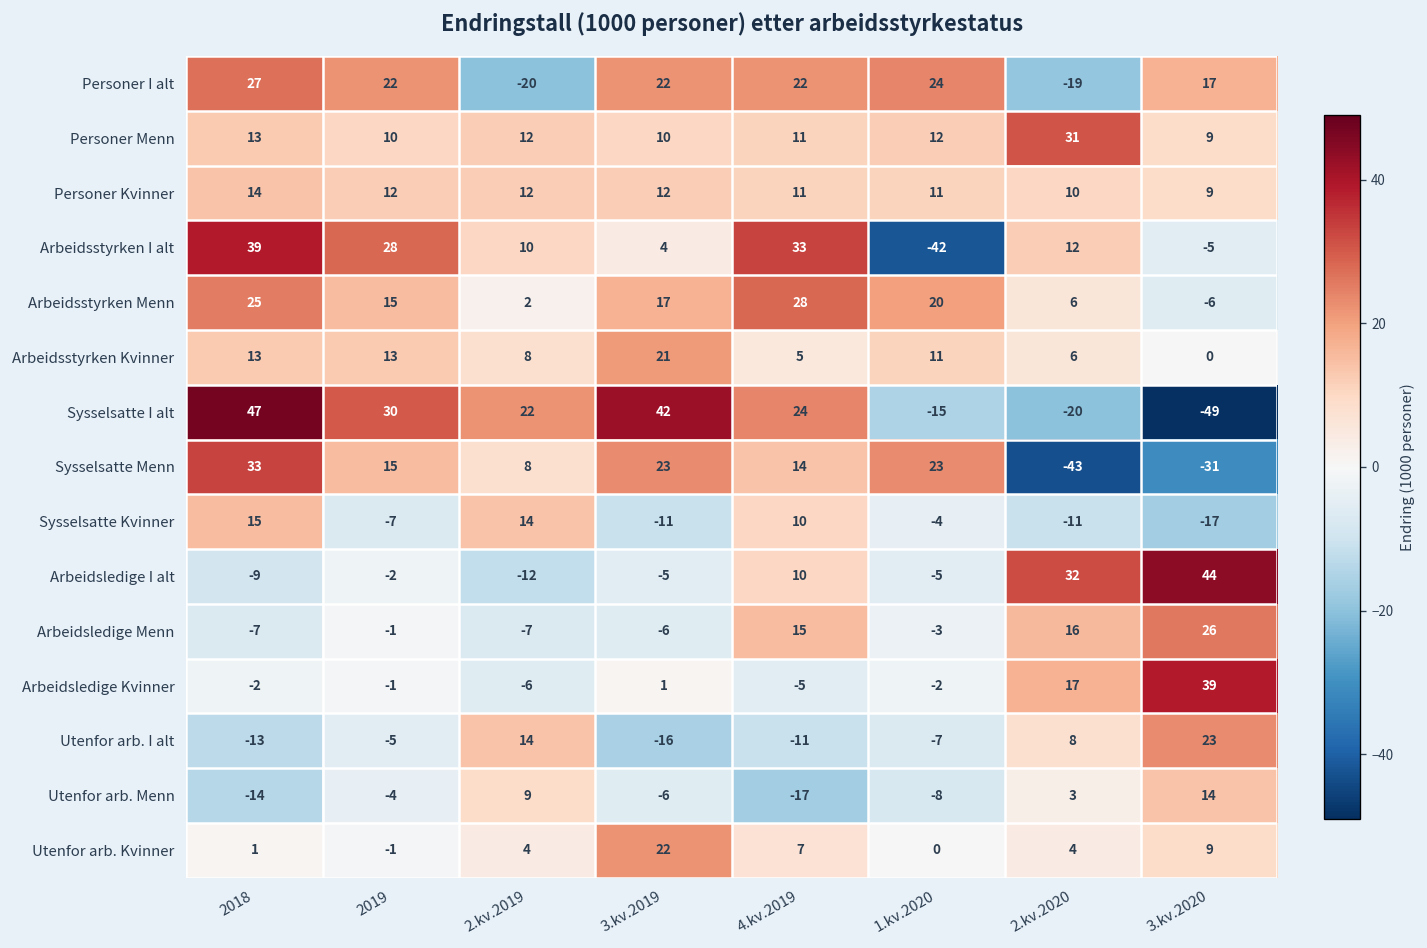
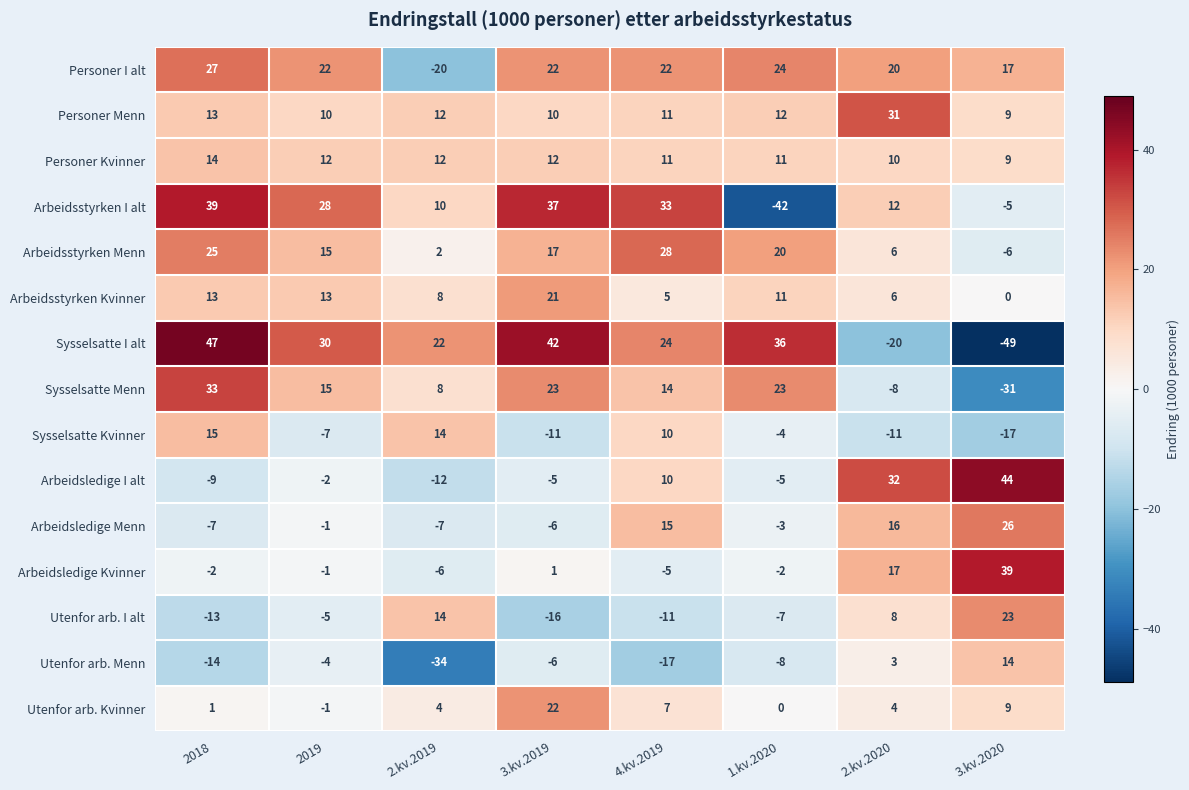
Personer I alt, 2.kv.2020: -19 -> 20
Arbeidsstyrken I alt, 3.kv.2019: 4 -> 37
Sysselsatte I alt, 1.kv.2020: -15 -> 36
Sysselsatte Menn, 2.kv.2020: -43 -> -8
Utenfor arb. Menn, 2.kv.2019: 9 -> -34
